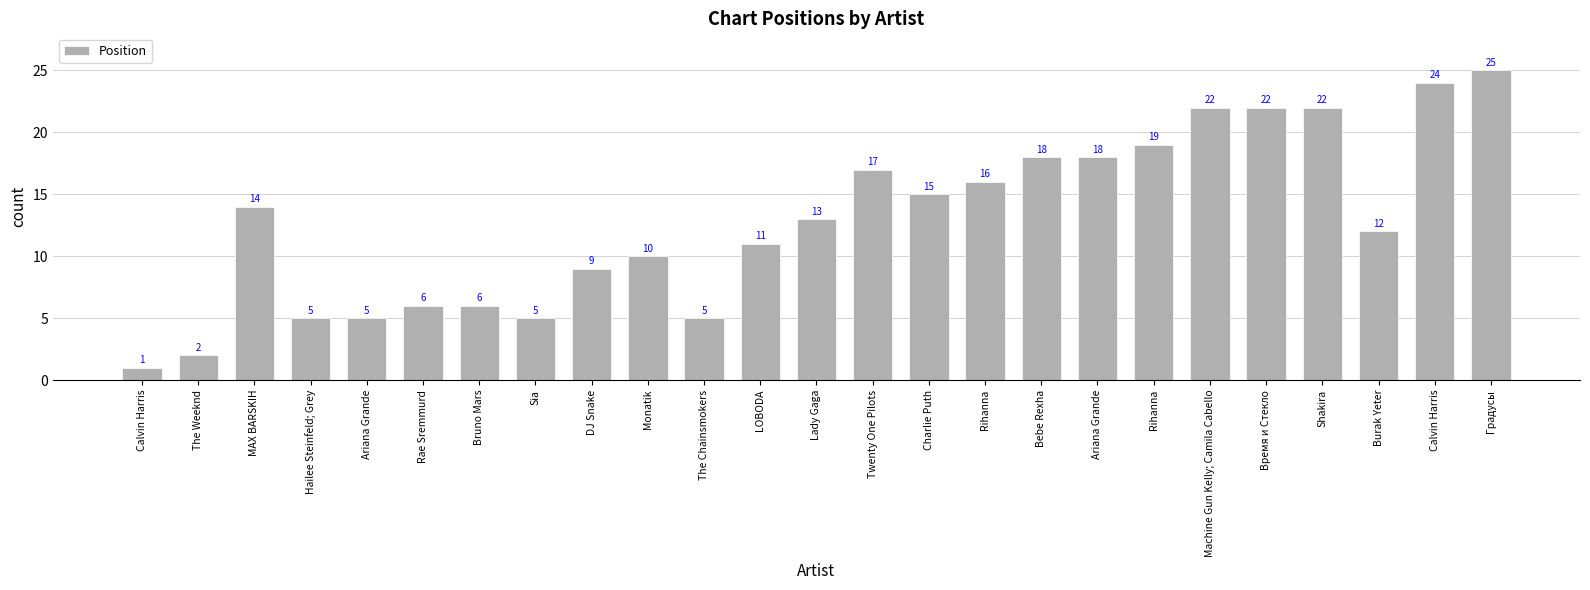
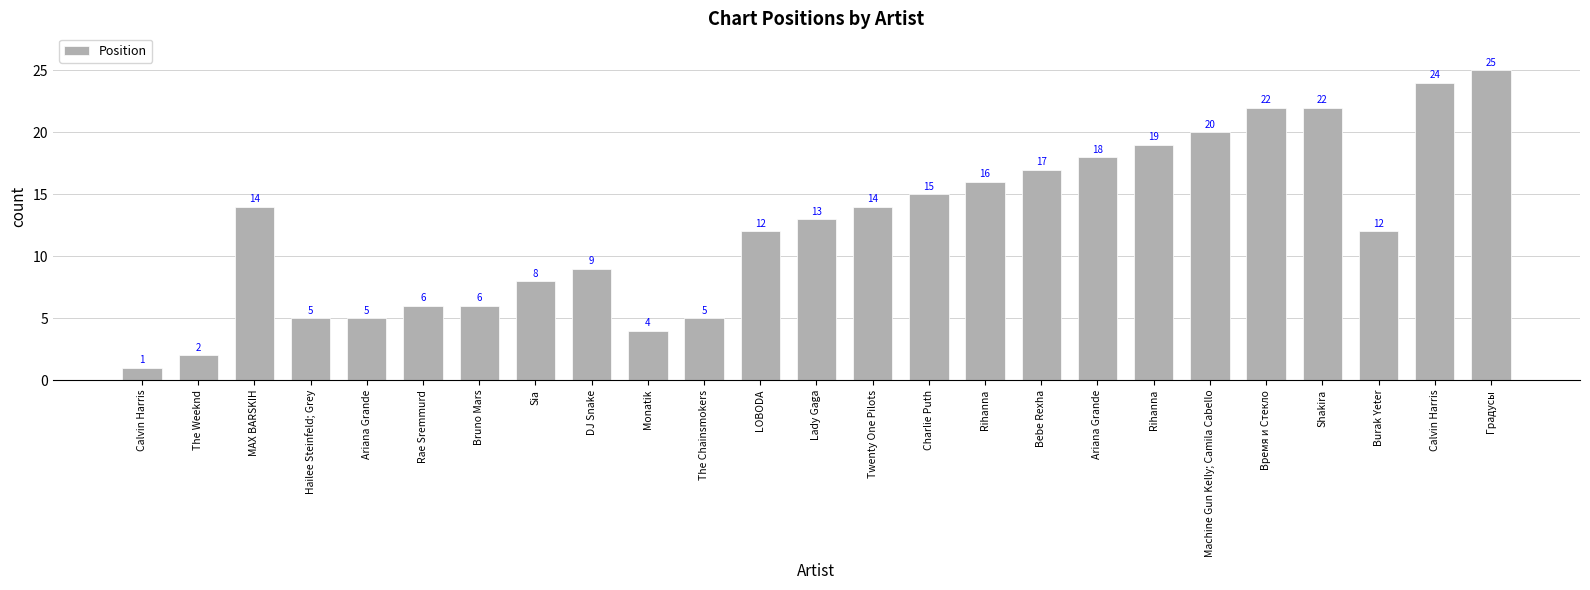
Sia: 5 -> 8
Monatik: 10 -> 4
LOBODA: 11 -> 12
Twenty One Pilots: 17 -> 14
Bebe Rexha: 18 -> 17
Machine Gun Kelly; Camila Cabello: 22 -> 20
